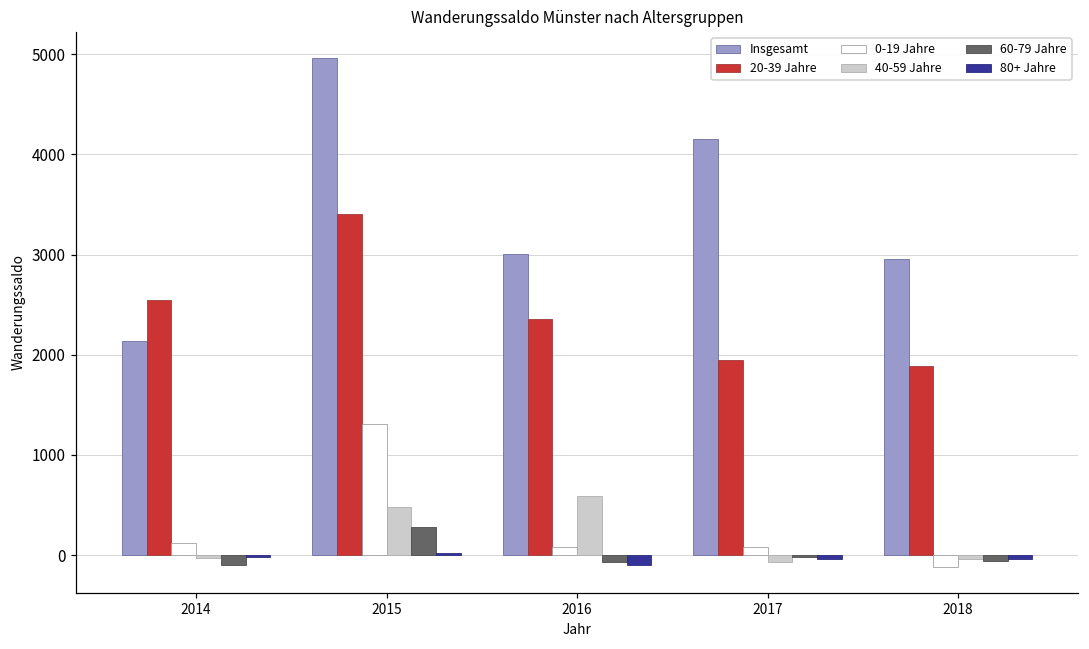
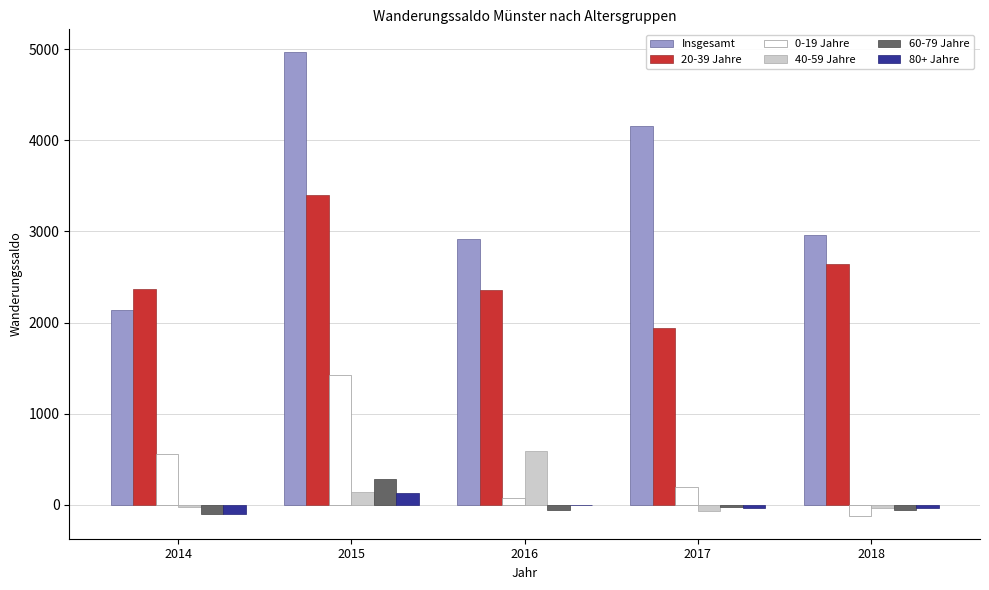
20-39 Jahre, 2014: 2500 -> 2400
0-19 Jahre, 2014: 100 -> 600
80+ Jahre, 2014: 0 -> -100
0-19 Jahre, 2015: 1300 -> 1400
40-59 Jahre, 2015: 500 -> 100
80+ Jahre, 2015: 0 -> 100
Insgesamt, 2016: 3000 -> 2900
80+ Jahre, 2016: -100 -> 0
0-19 Jahre, 2017: 100 -> 200
20-39 Jahre, 2018: 1900 -> 2600
